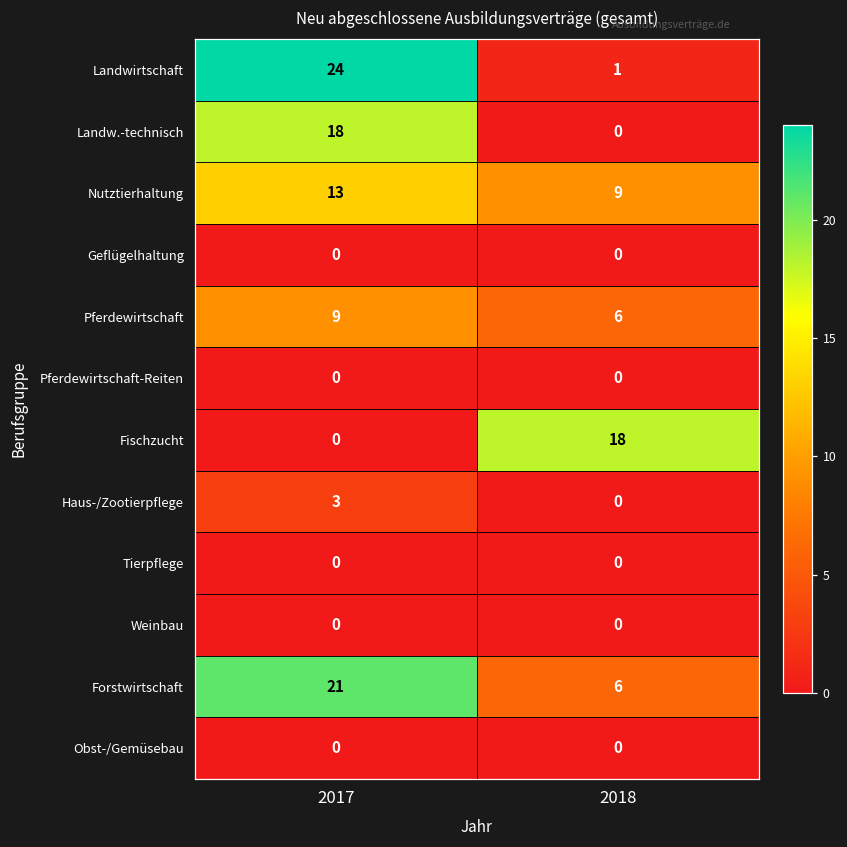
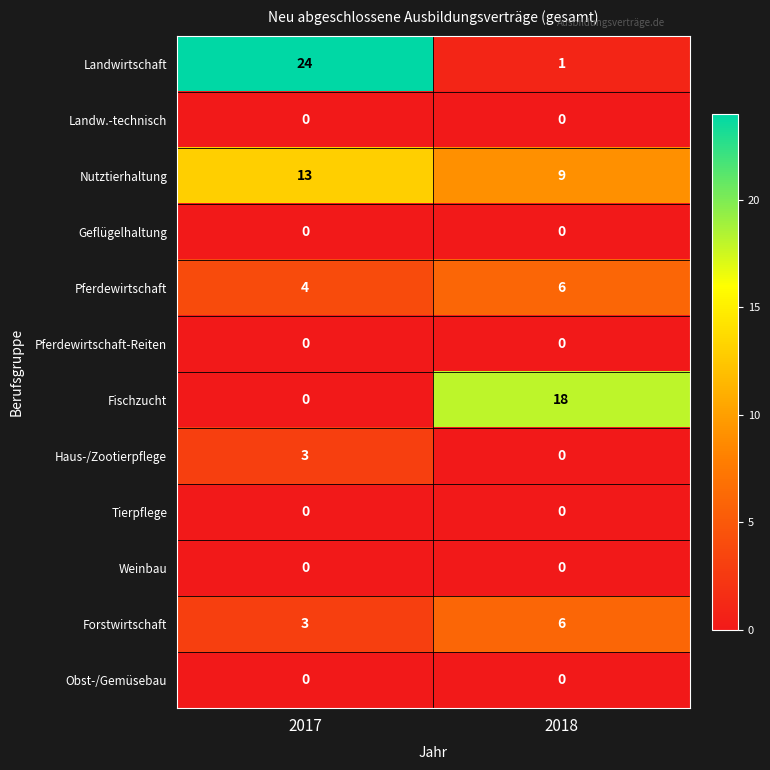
Landw.-technisch, 2017: 18 -> 0
Pferdewirtschaft, 2017: 9 -> 4
Forstwirtschaft, 2017: 21 -> 3
